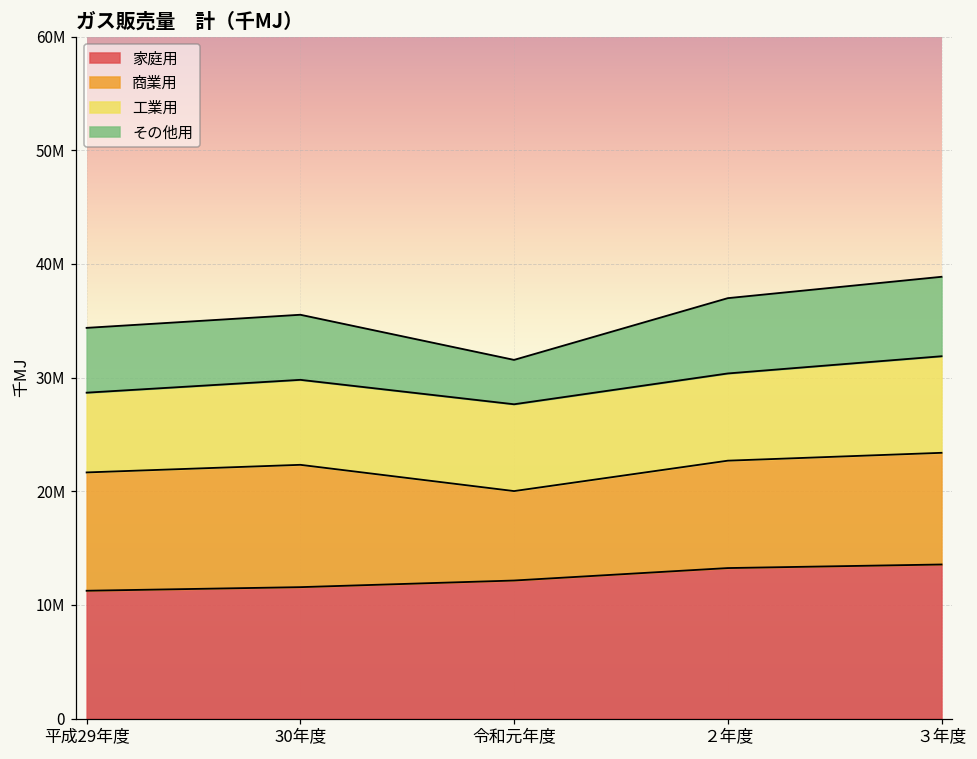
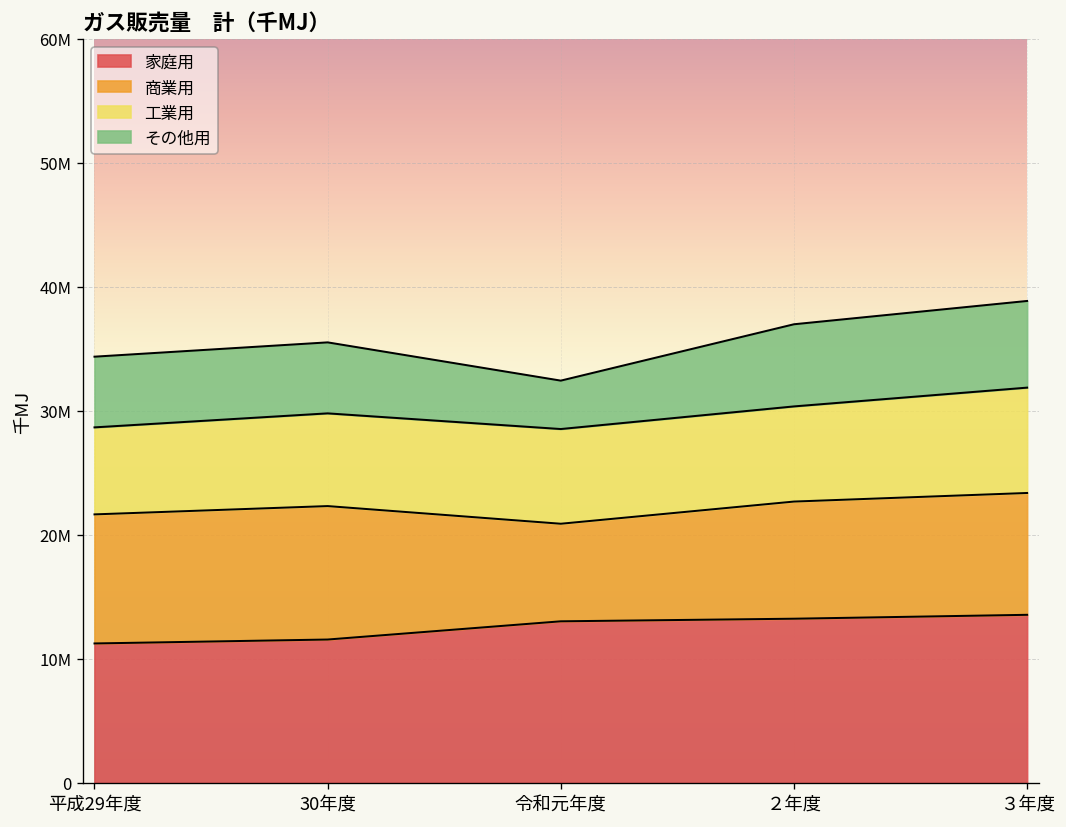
家庭用, 令和元年度: 12100000 -> 13000000
